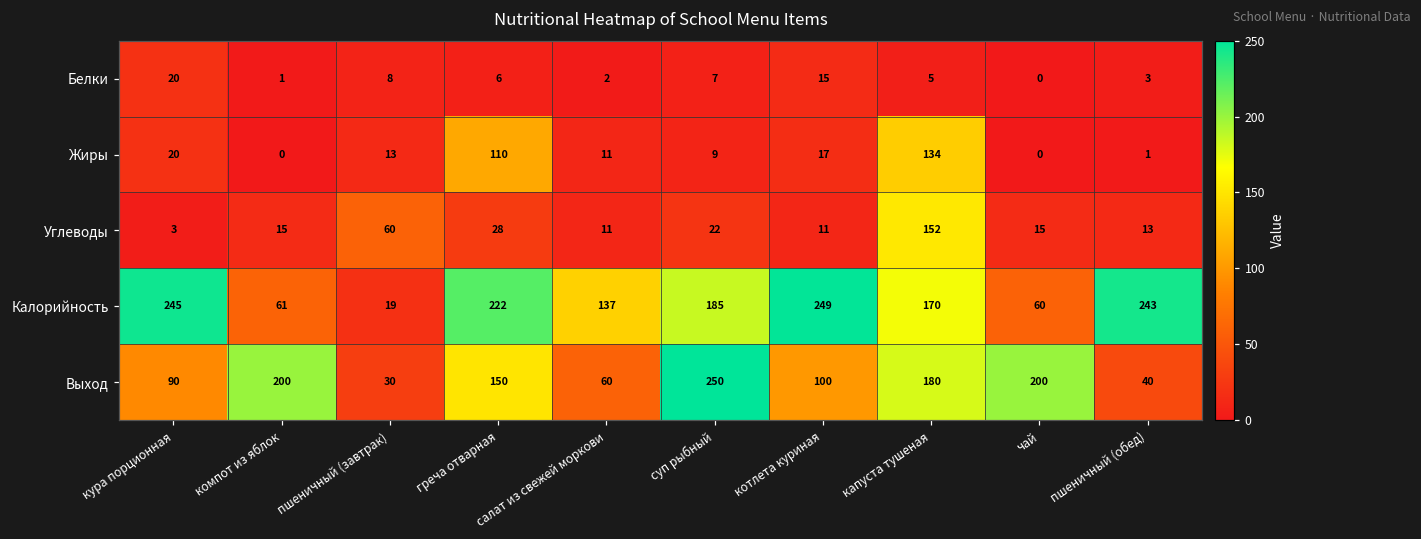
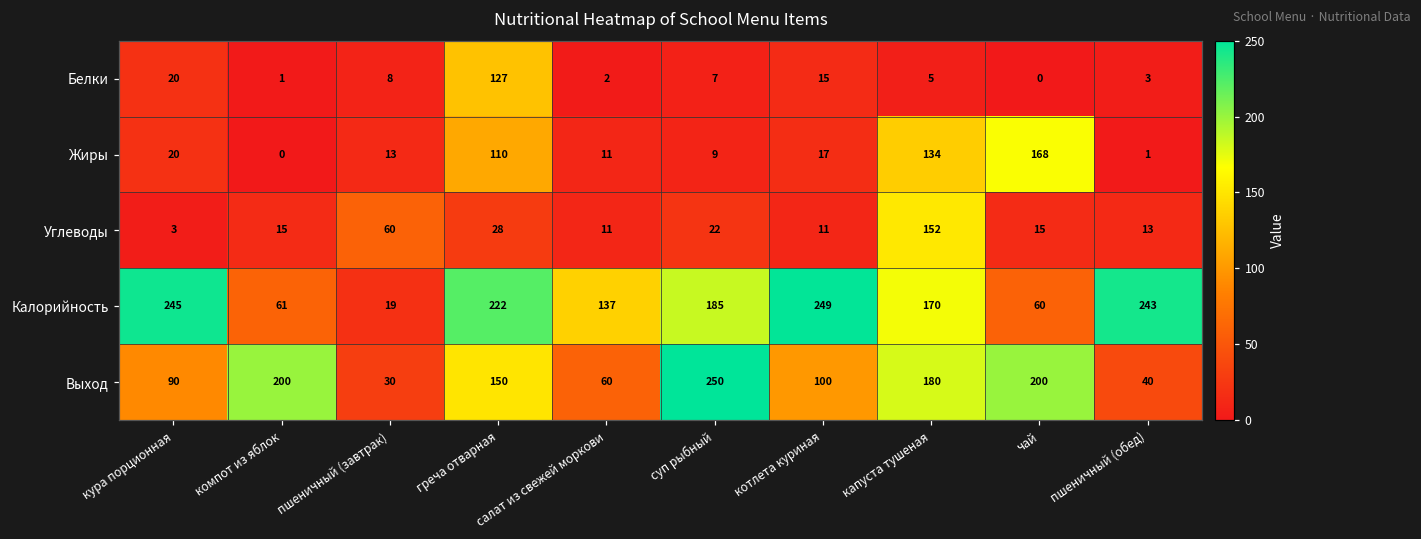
Белки, греча отварная: 6 -> 127
Жиры, чай: 0 -> 168
